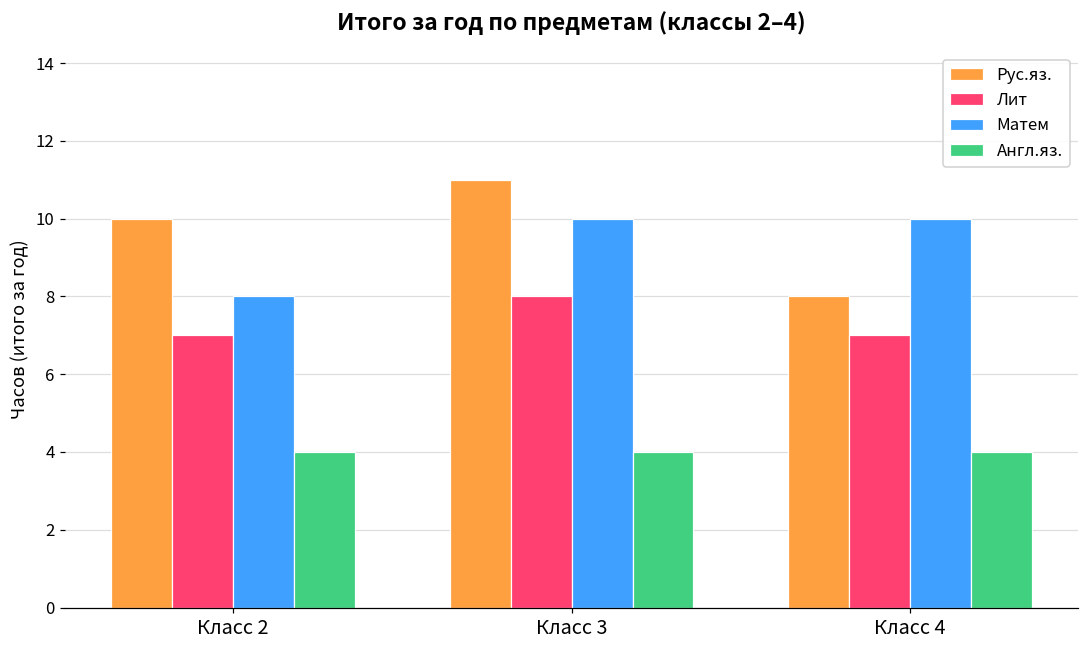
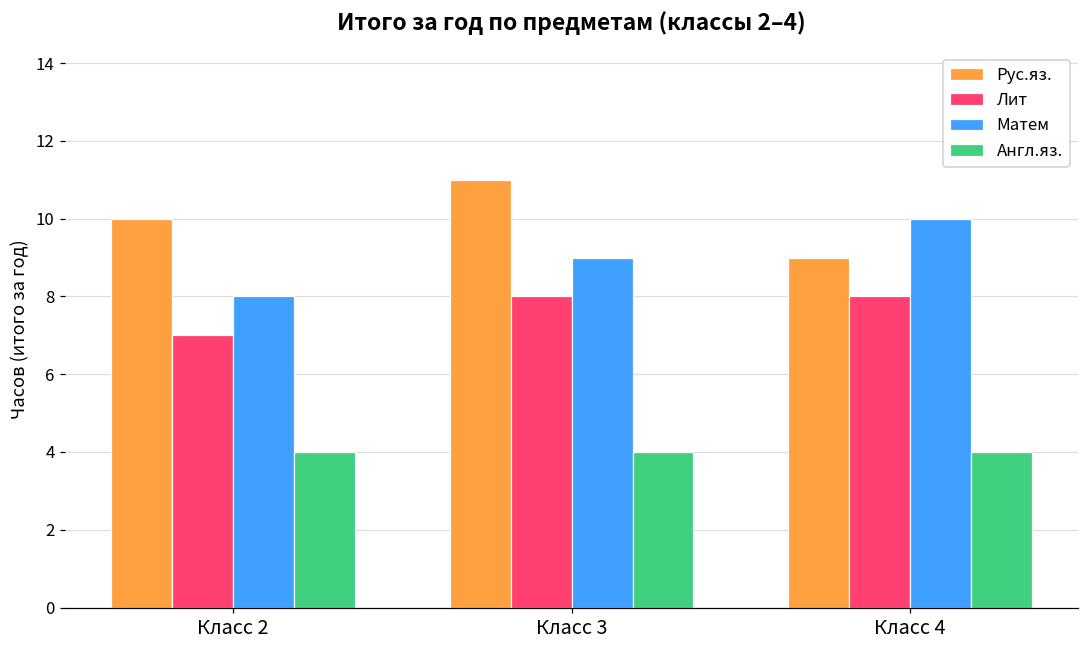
Матем, Класс 3: 10 -> 9
Рус.яз., Класс 4: 8 -> 9
Лит, Класс 4: 7 -> 8
